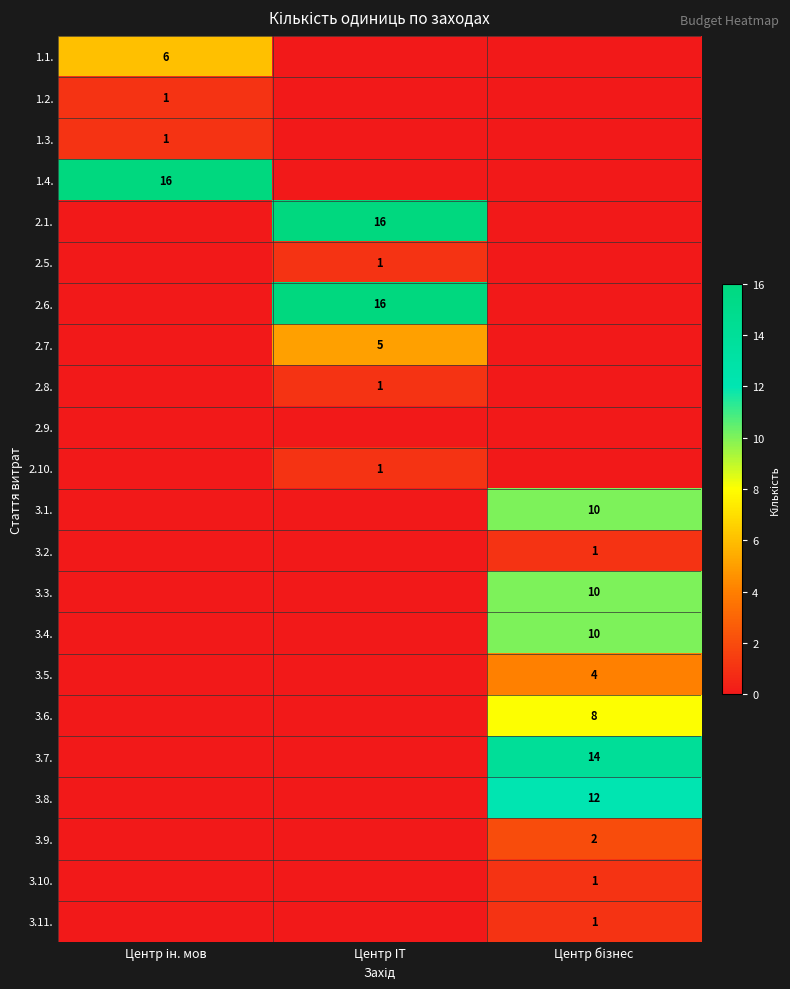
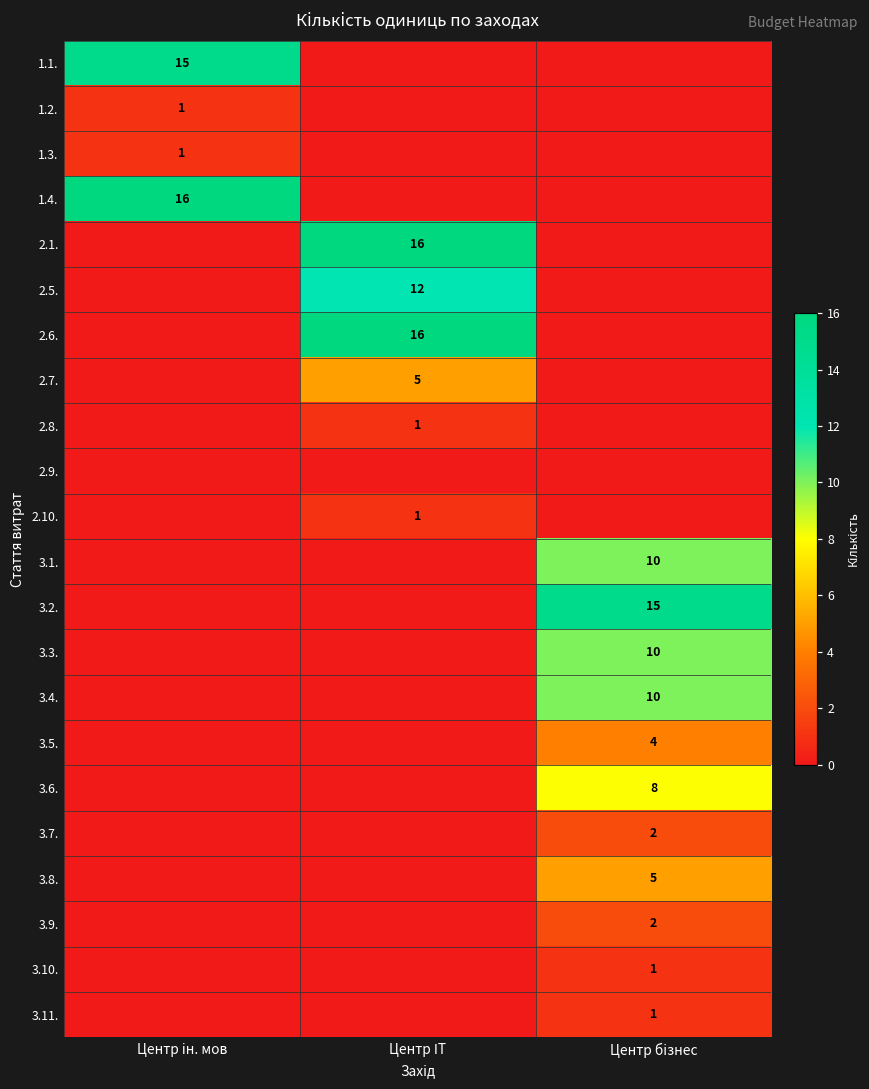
1.1., Центр ін. мов: 6 -> 15
2.5., Центр ІТ: 1 -> 12
3.2., Центр бізнес: 1 -> 15
3.7., Центр бізнес: 14 -> 2
3.8., Центр бізнес: 12 -> 5
